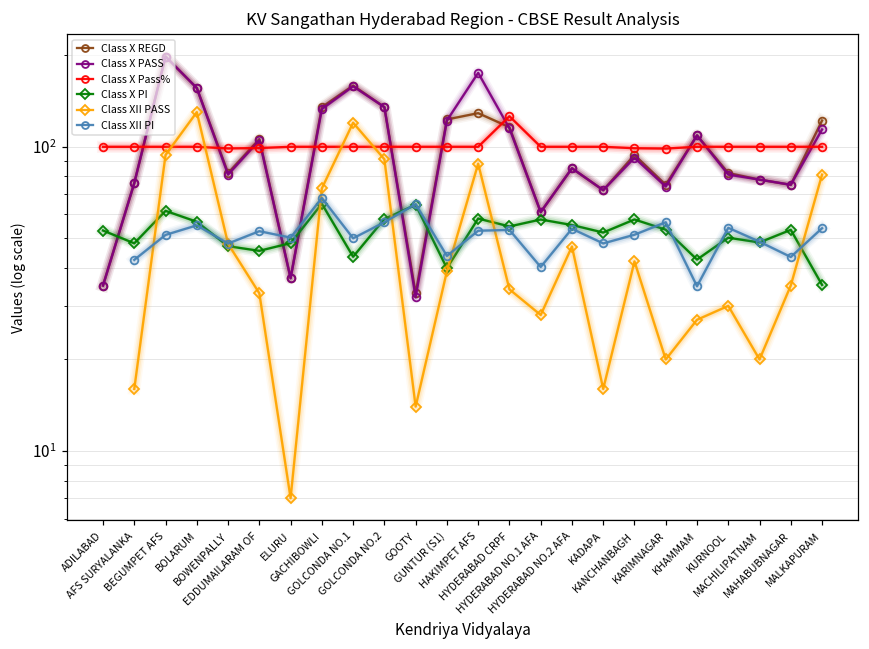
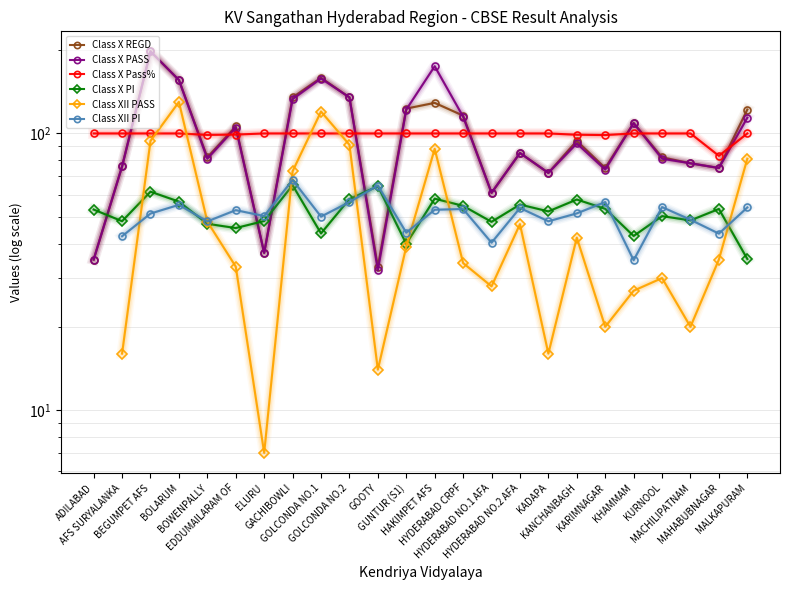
Class X Pass%, HYDERABAD CRPF: 130 -> 100
Class X PI, HYDERABAD NO.1 AFA: 58 -> 48
Class X Pass%, MAHABUBNAGAR: 100 -> 83
